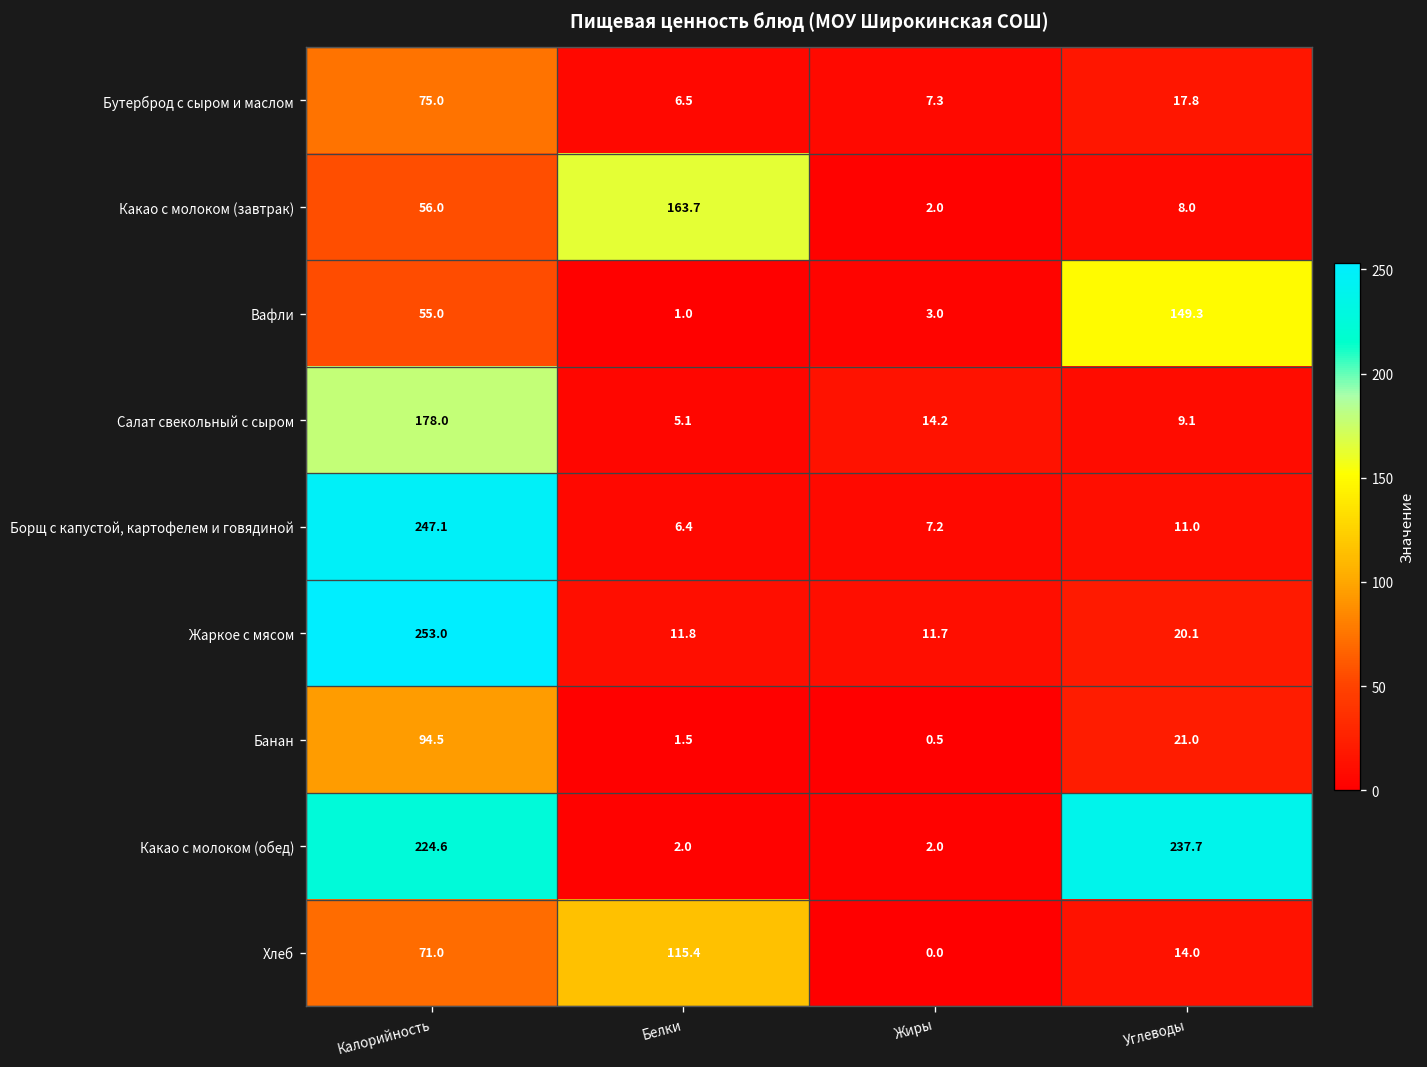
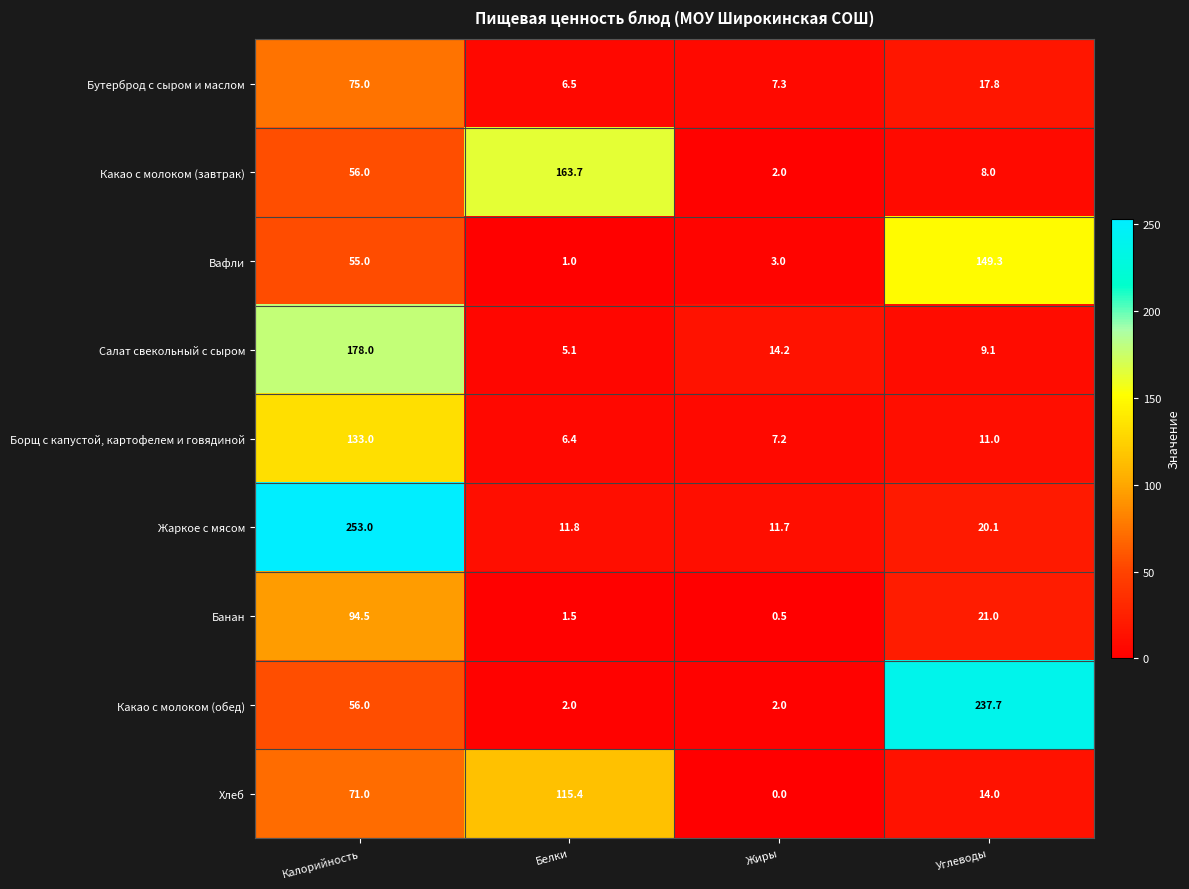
Борщ с капустой, картофелем и говядиной, Калорийность: 247.1 -> 133.0
Какао с молоком (обед), Калорийность: 224.6 -> 56.0
